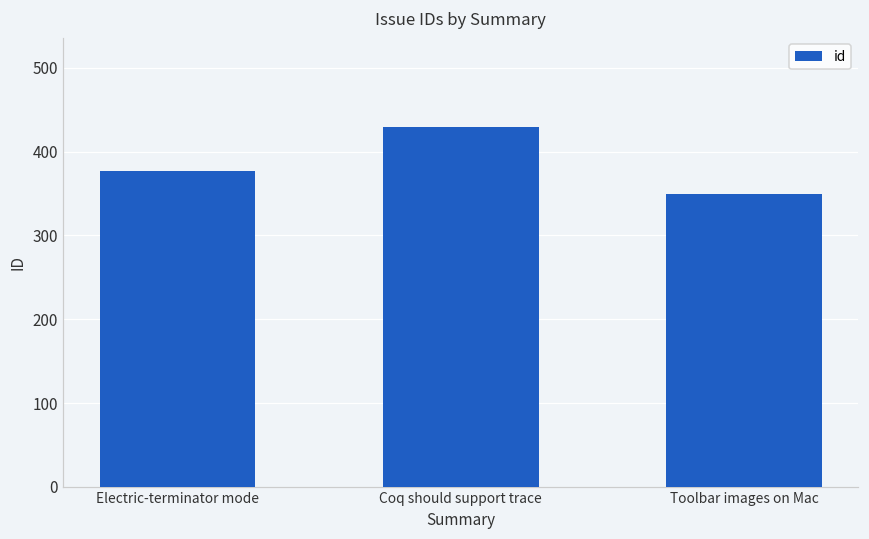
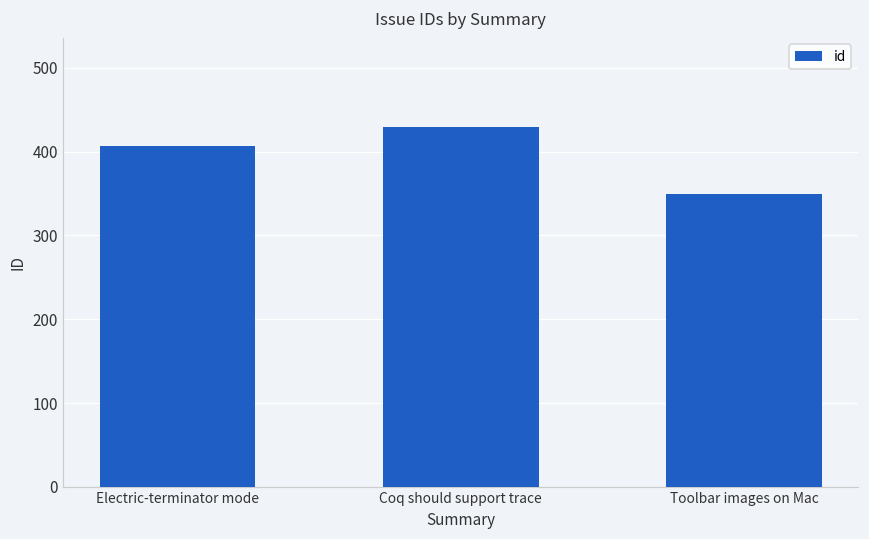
Electric-terminator mode: 380 -> 410
